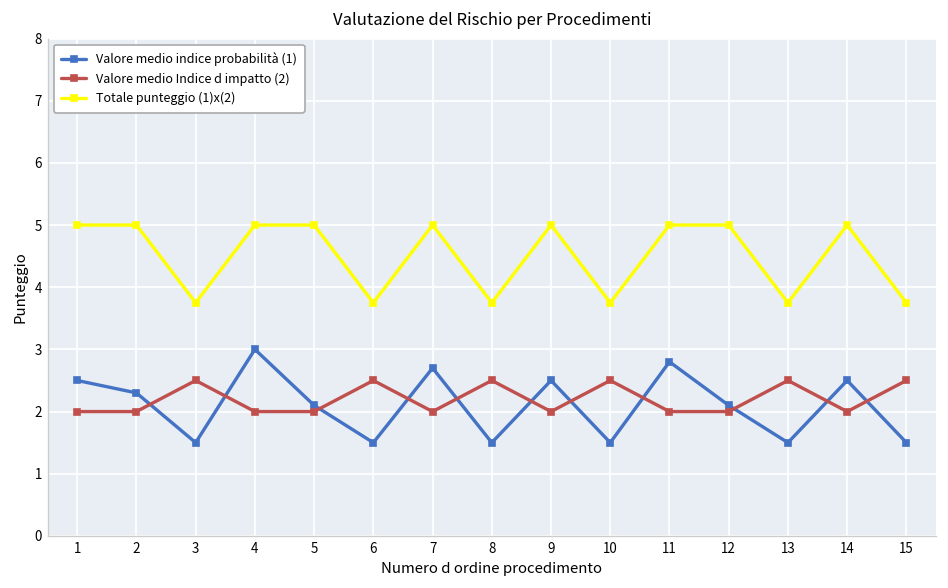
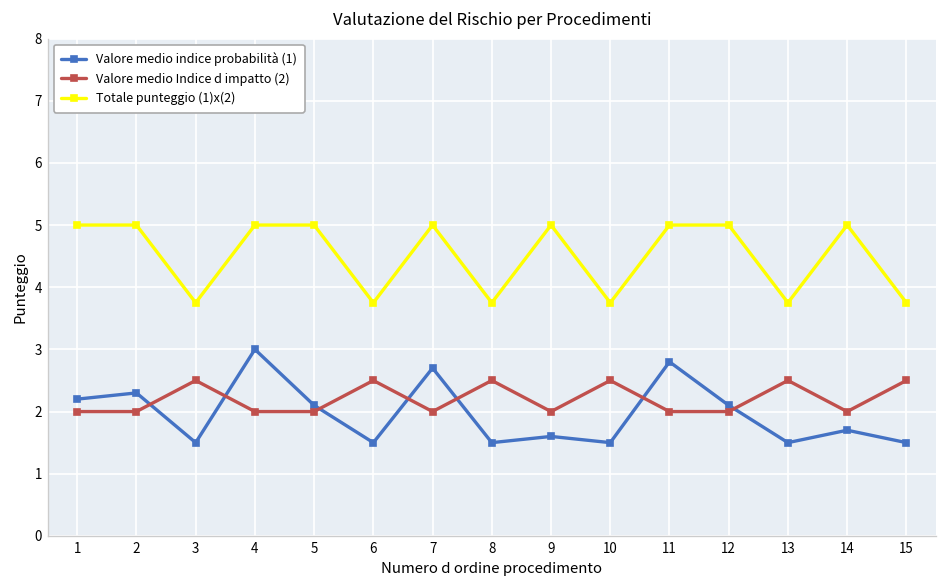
Valore medio indice probabilità (1), 1: 2.5 -> 2.2
Valore medio indice probabilità (1), 9: 2.5 -> 1.6
Valore medio indice probabilità (1), 14: 2.5 -> 1.7
